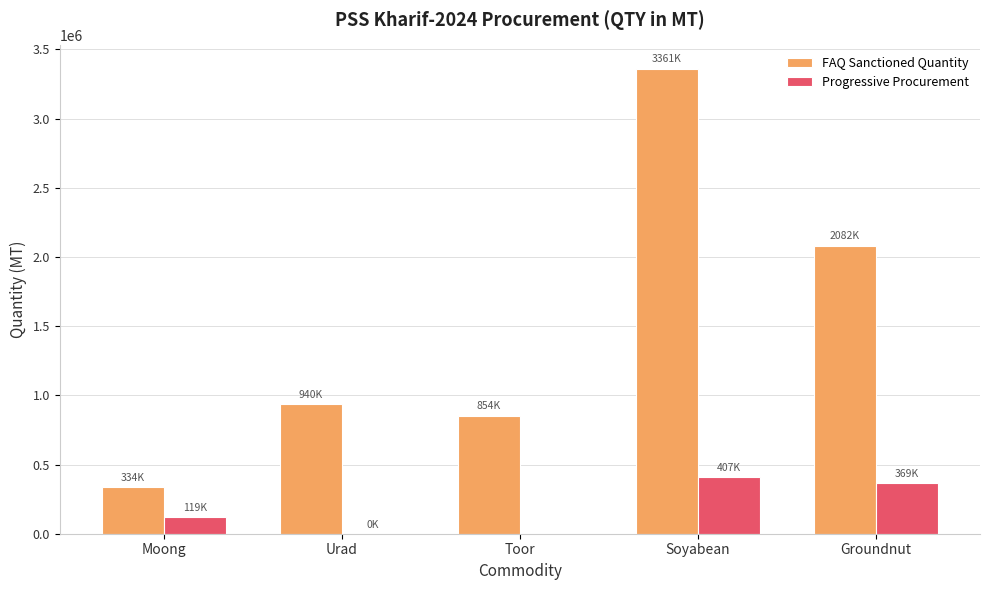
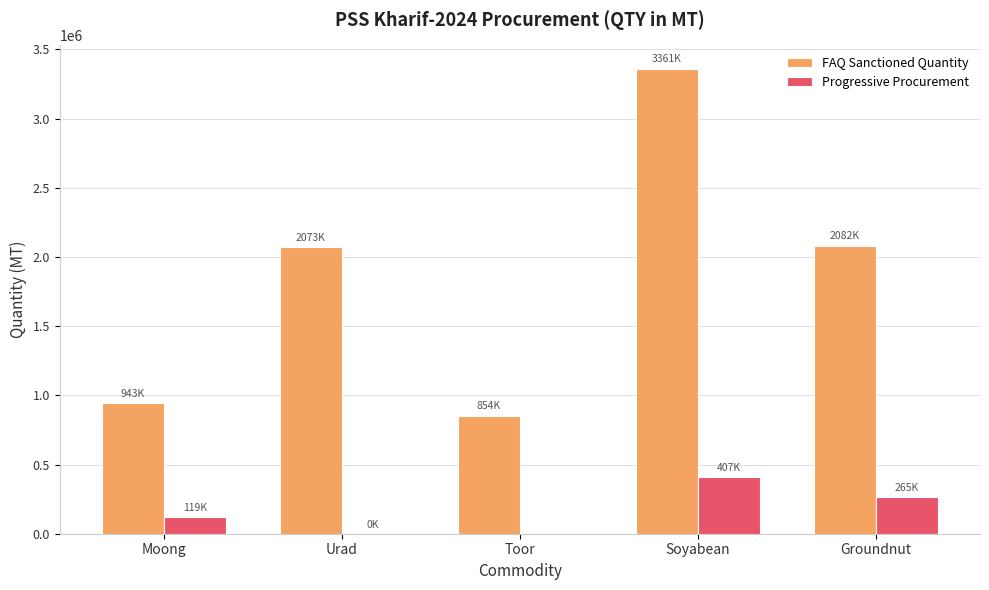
FAQ Sanctioned Quantity, Moong: 334K -> 943K
FAQ Sanctioned Quantity, Urad: 940K -> 2073K
Progressive Procurement, Groundnut: 369K -> 265K
